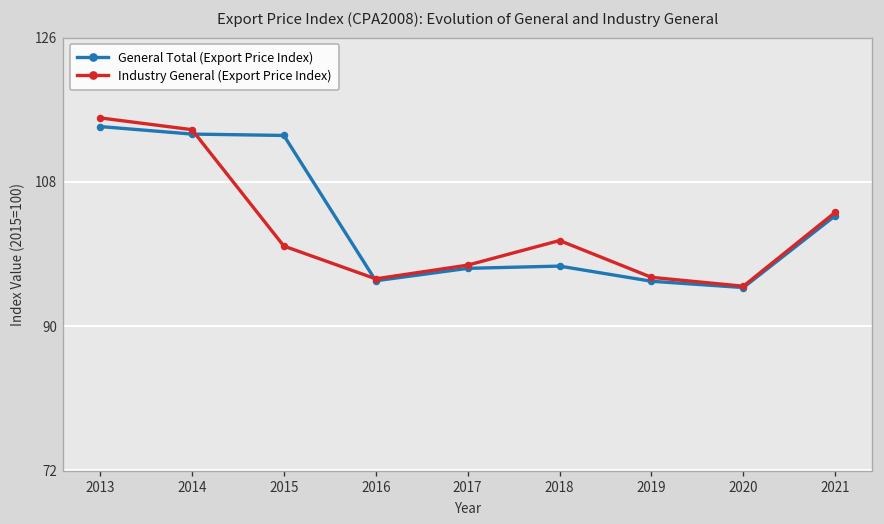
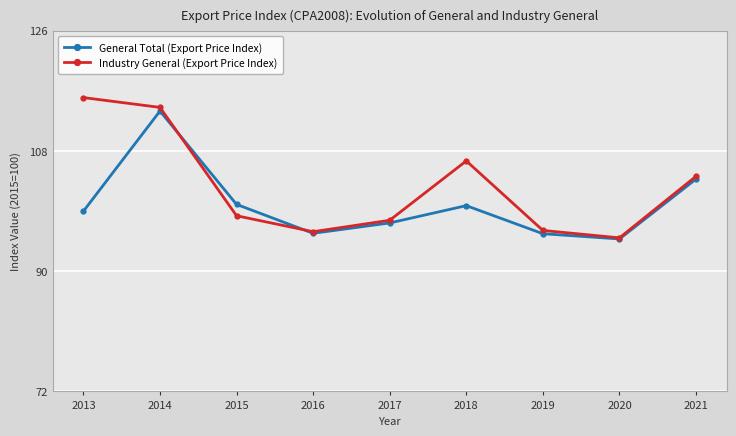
General Total (Export Price Index), 2013: 115 -> 99
General Total (Export Price Index), 2015: 114 -> 100
Industry General (Export Price Index), 2015: 100 -> 98
General Total (Export Price Index), 2018: 98 -> 100
Industry General (Export Price Index), 2018: 101 -> 107
